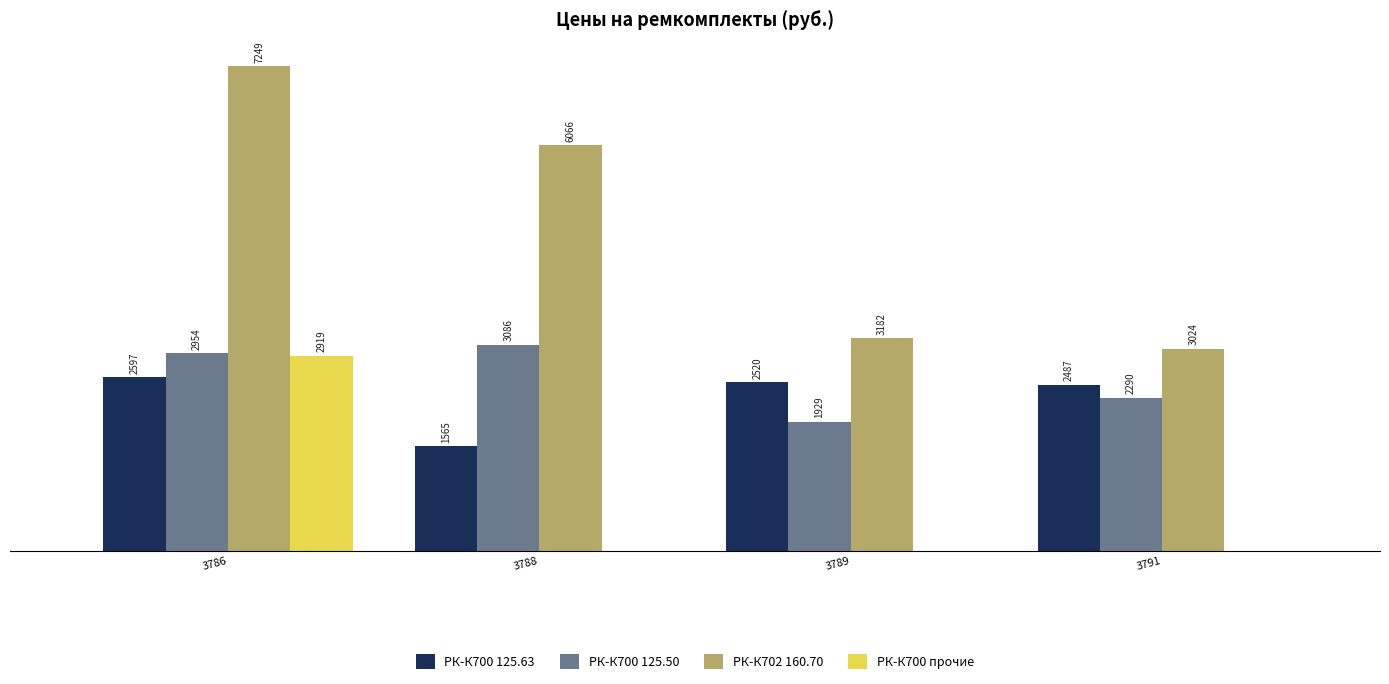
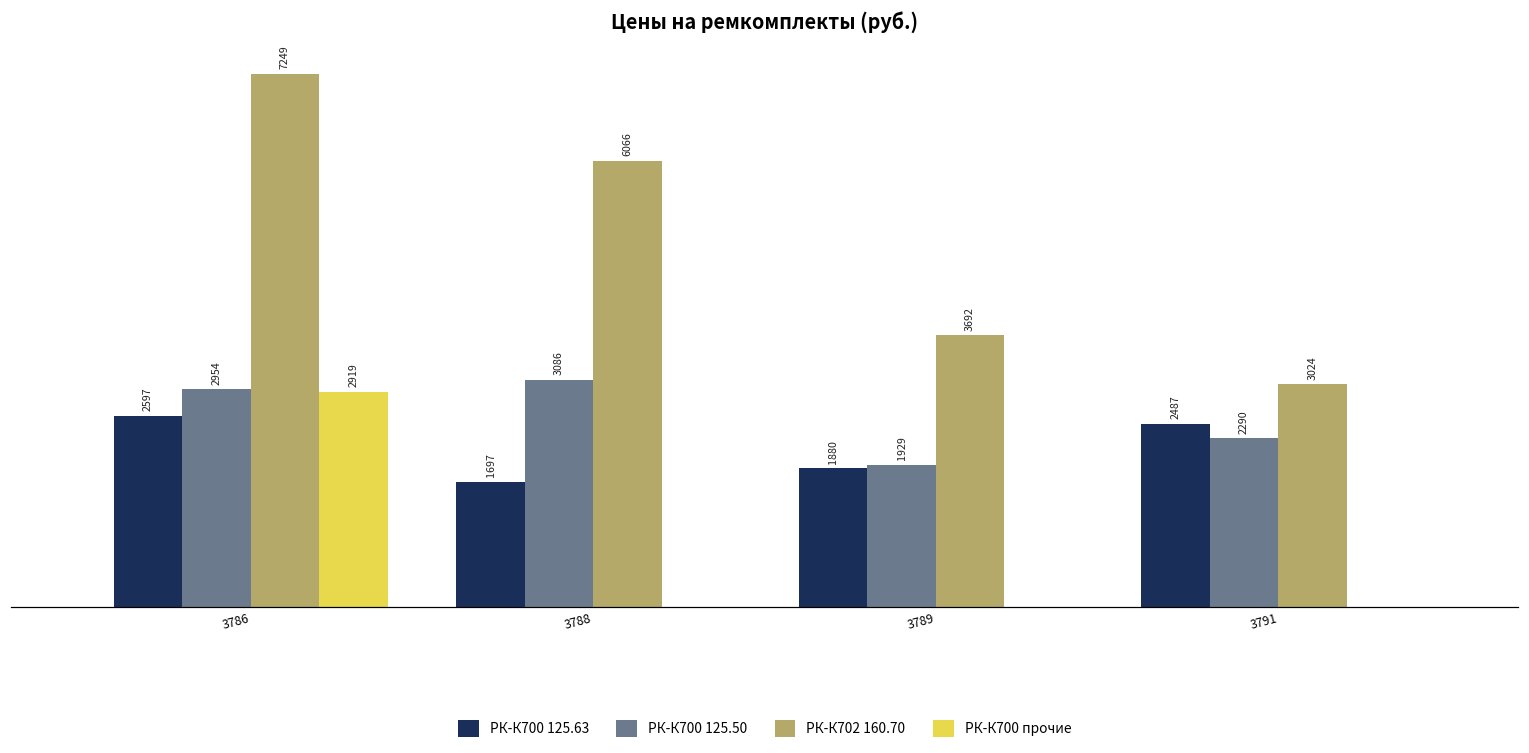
РК-К700 125.63, 3788: 1565 -> 1697
РК-К700 125.63, 3789: 2520 -> 1880
РК-К702 160.70, 3789: 3182 -> 3692
